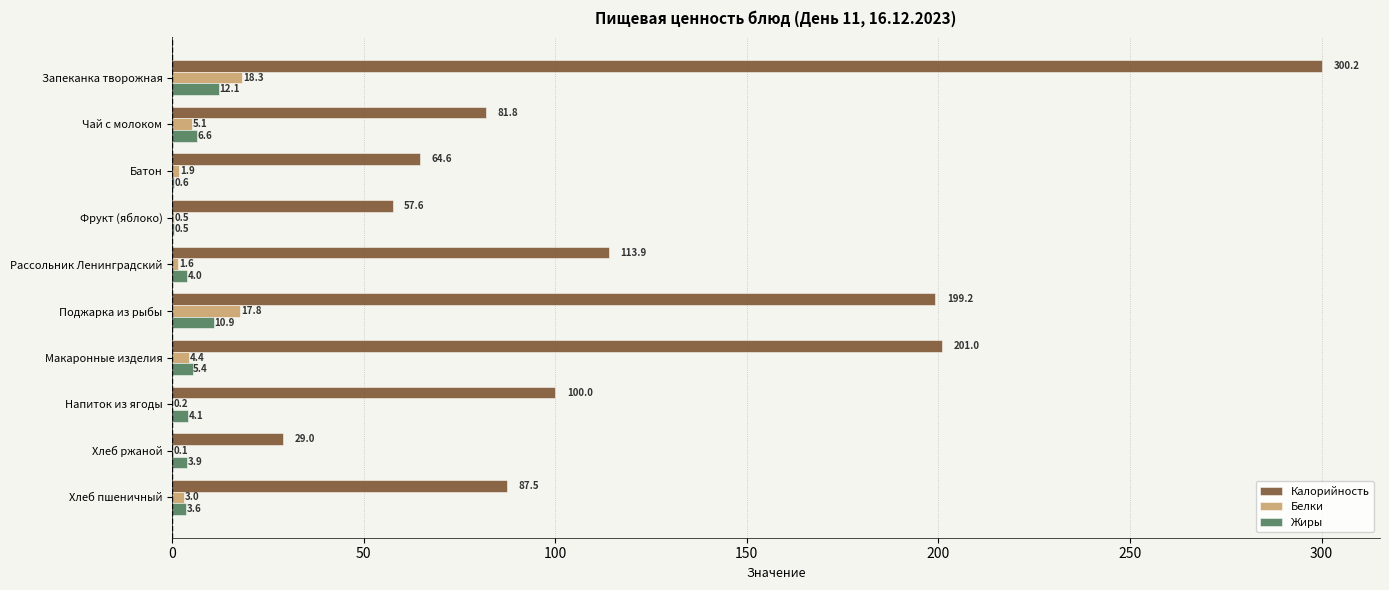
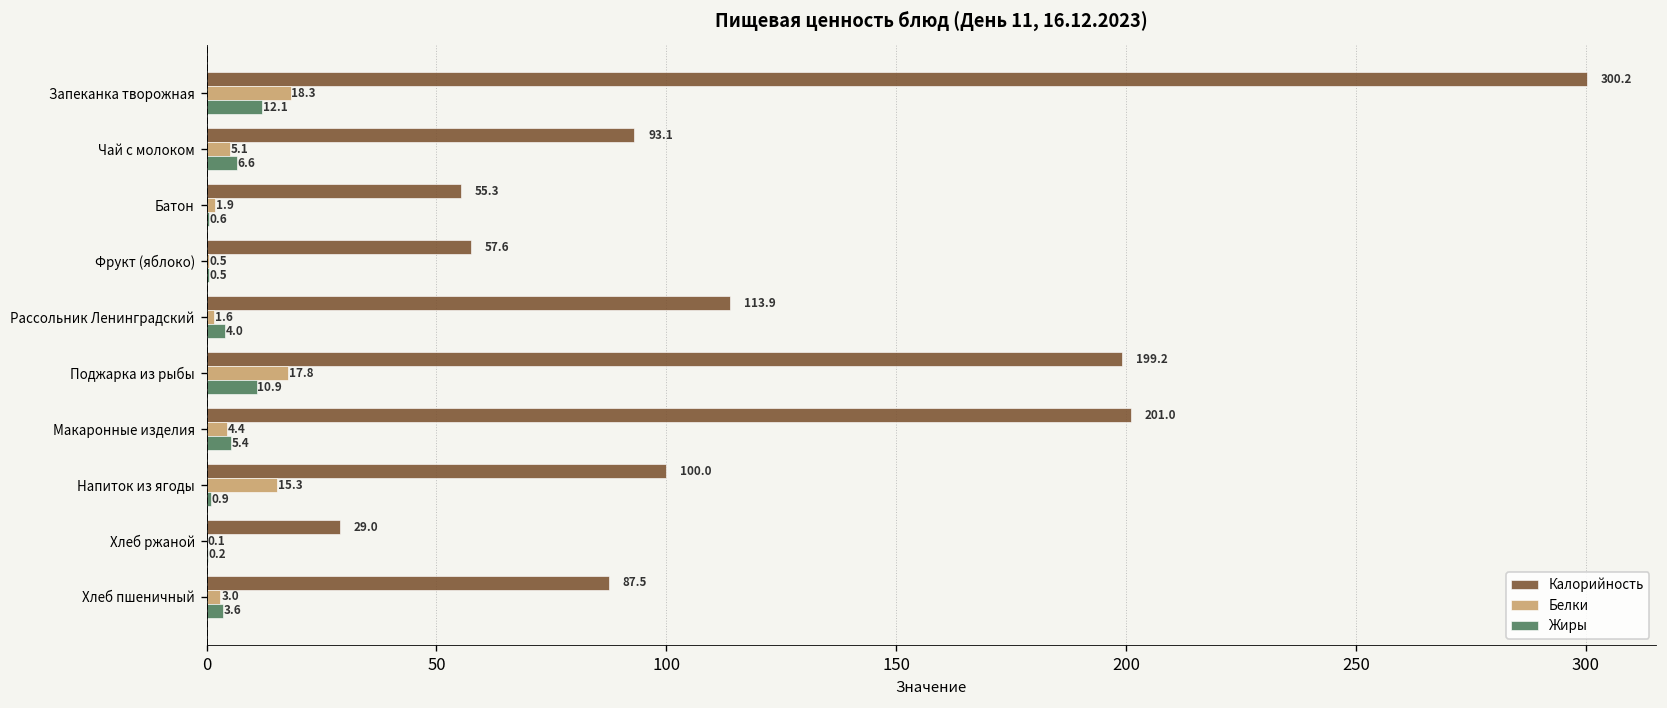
Калорийность, Чай с молоком: 81.8 -> 93.1
Калорийность, Батон: 64.6 -> 55.3
Белки, Напиток из ягоды: 0.2 -> 15.3
Жиры, Напиток из ягоды: 4.1 -> 0.9
Жиры, Хлеб ржаной: 3.9 -> 0.2
